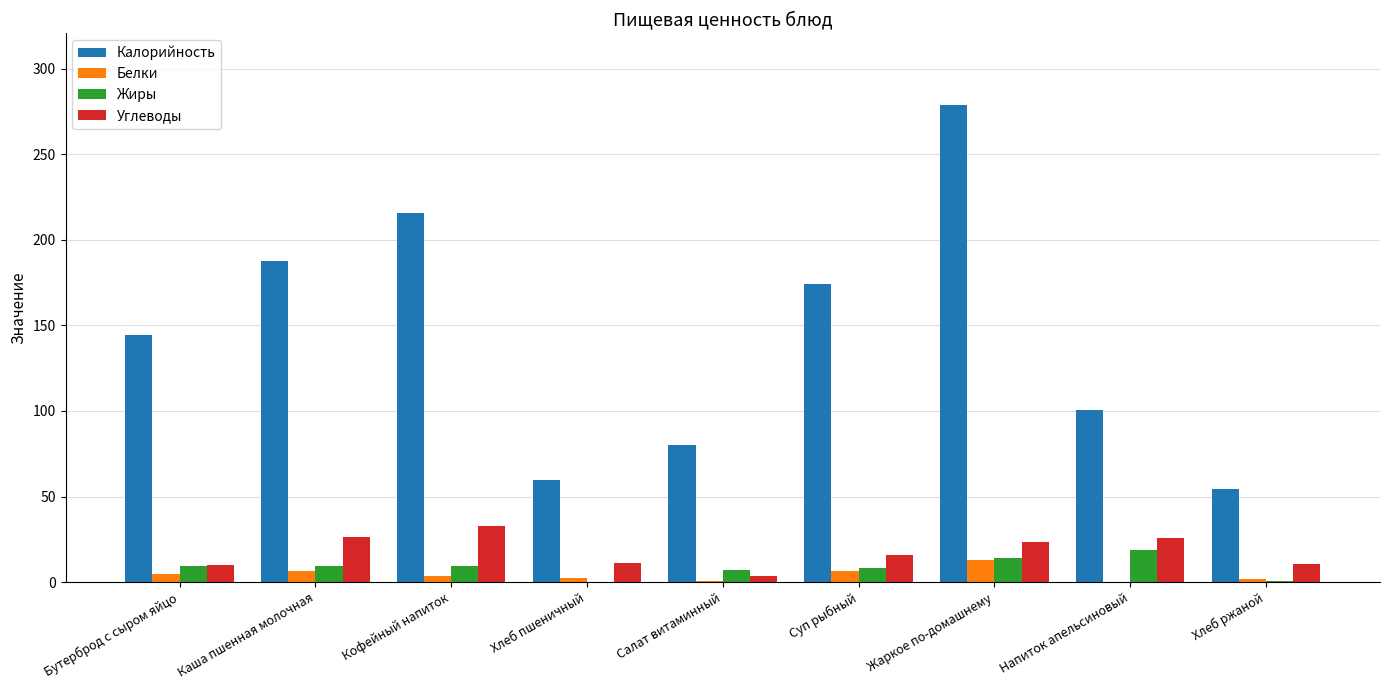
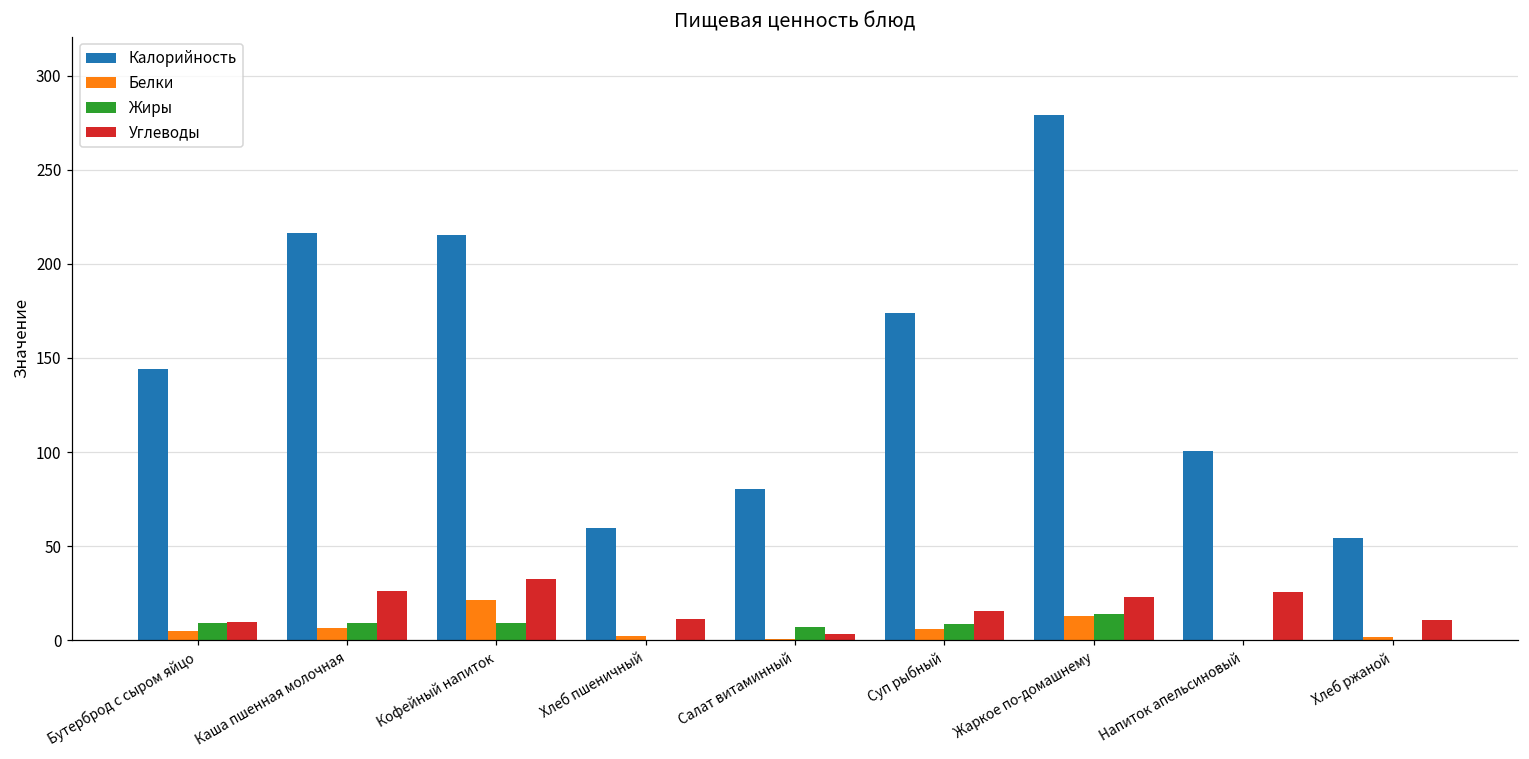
Калорийность, Каша пшенная молочная: 188 -> 216
Белки, Кофейный напиток: 4 -> 21
Жиры, Напиток апельсиновый: 19 -> 0
